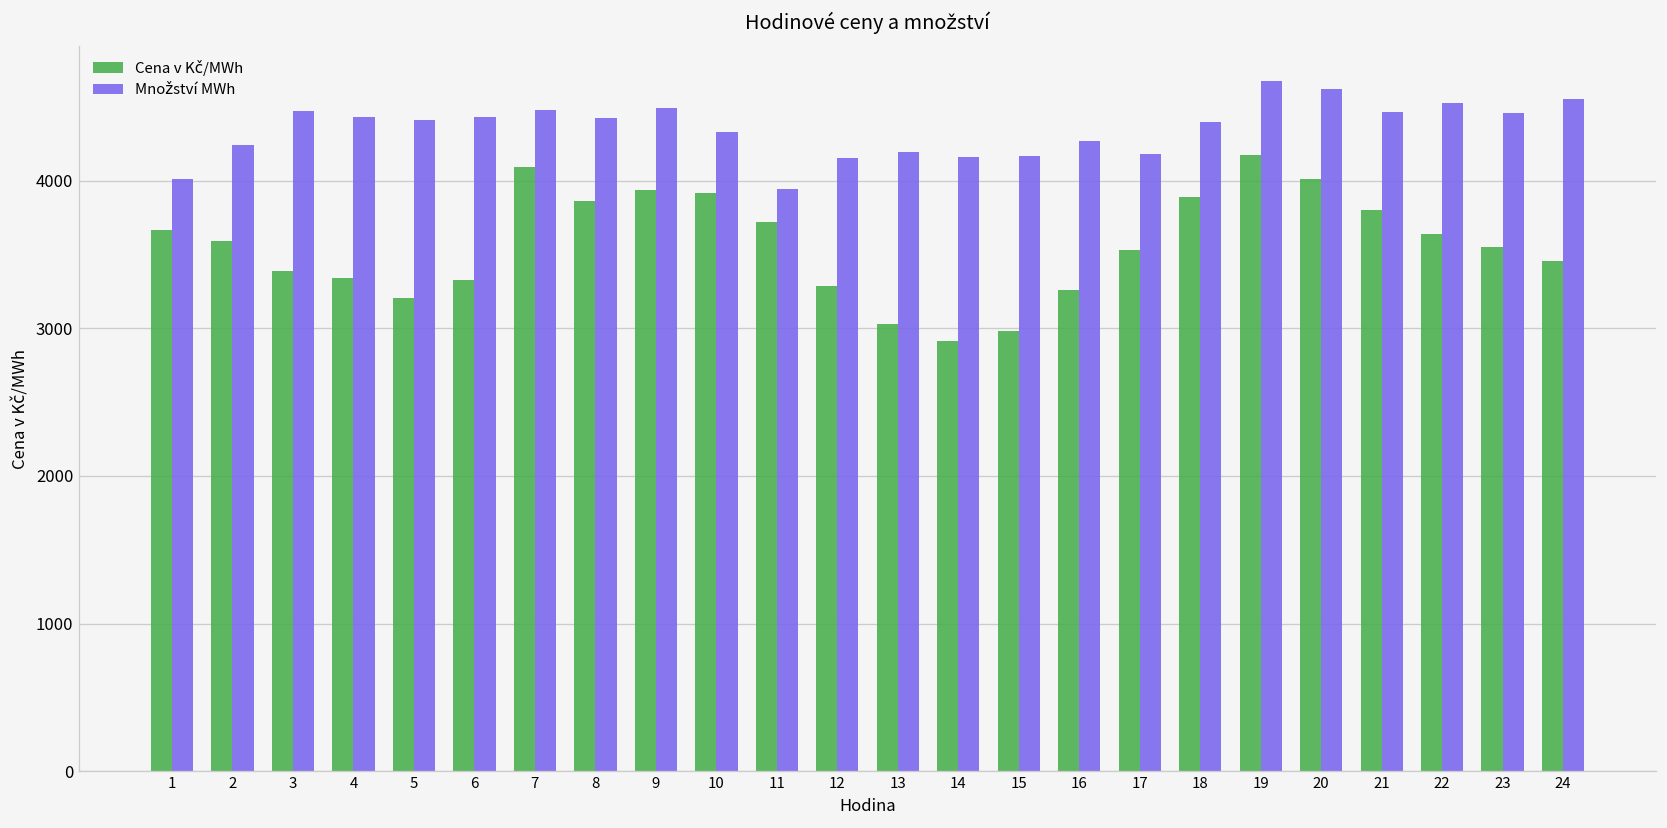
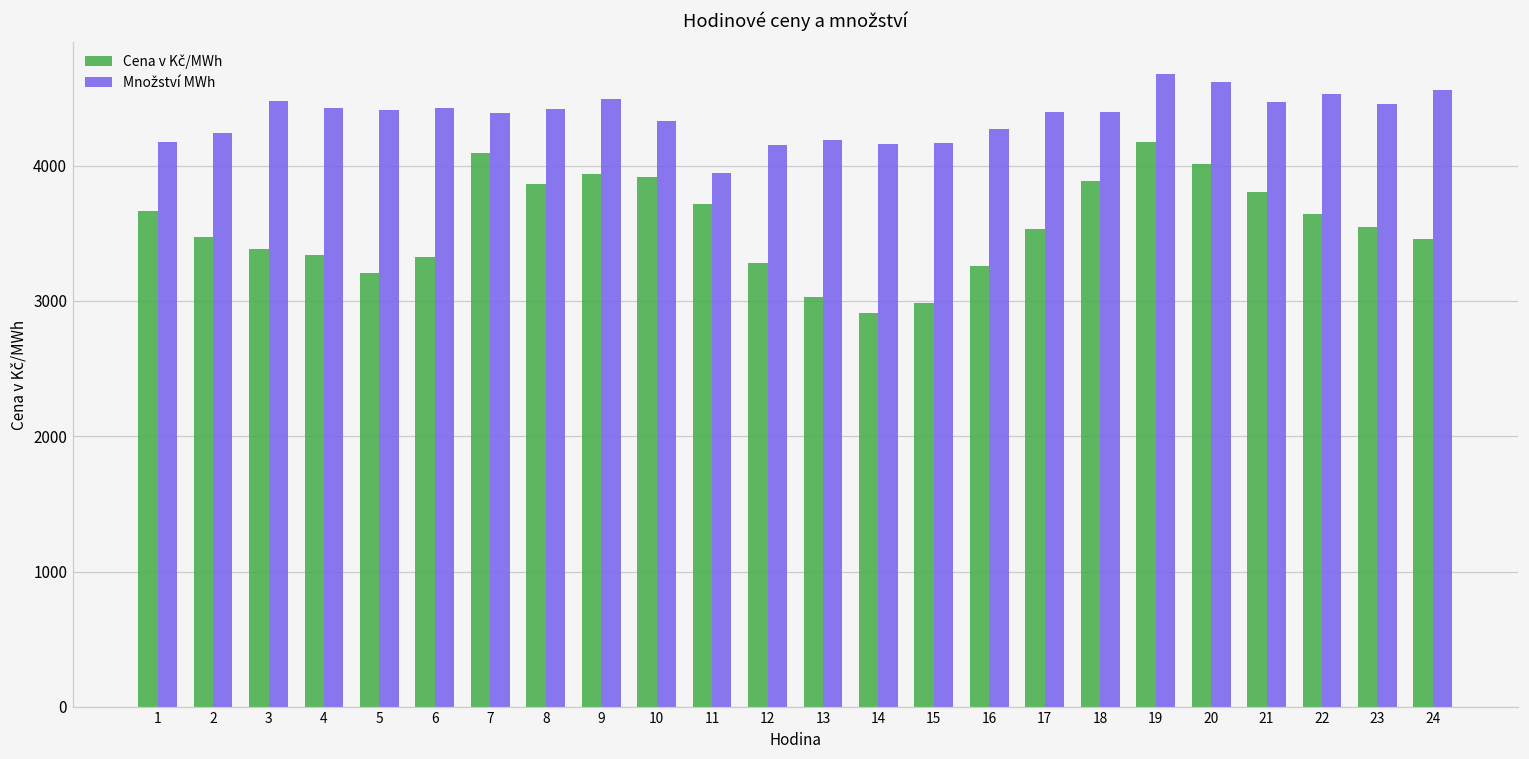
Množství MWh, 1: 4010 -> 4180
Cena v Kč/MWh, 2: 3590 -> 3470
Množství MWh, 7: 4480 -> 4390
Množství MWh, 17: 4180 -> 4400
